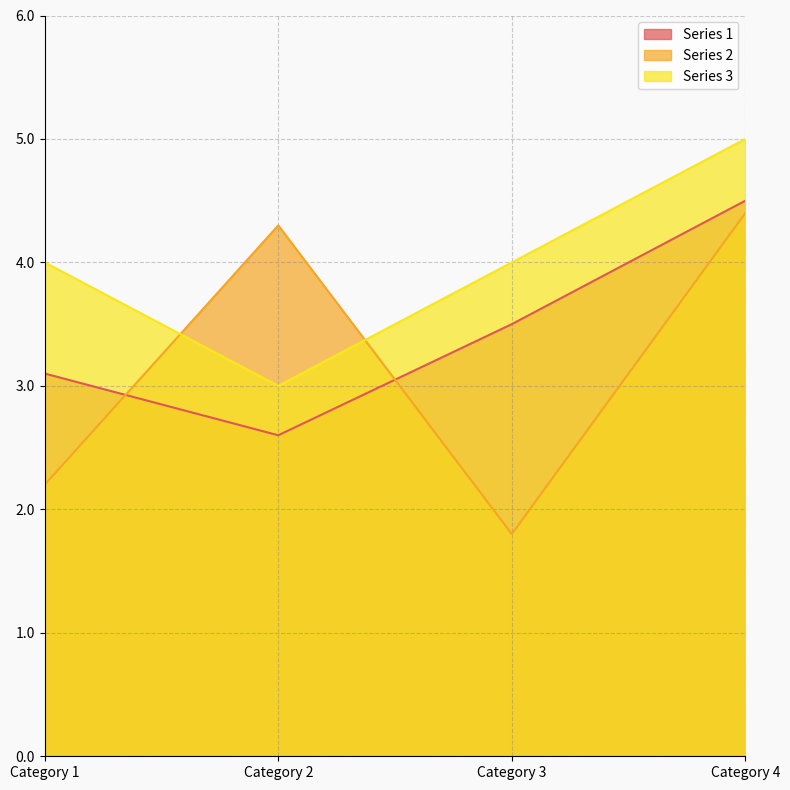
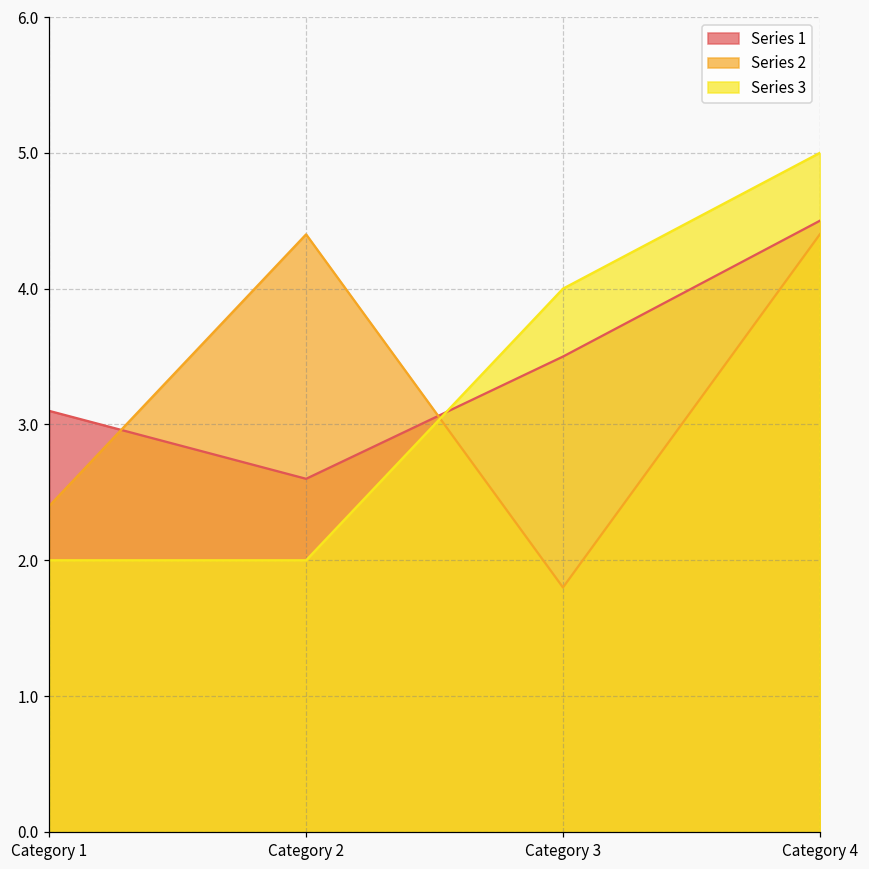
Series 2, Category 1: 2.2 -> 2.4
Series 3, Category 1: 4 -> 2
Series 2, Category 2: 4.3 -> 4.4
Series 3, Category 2: 3 -> 2
